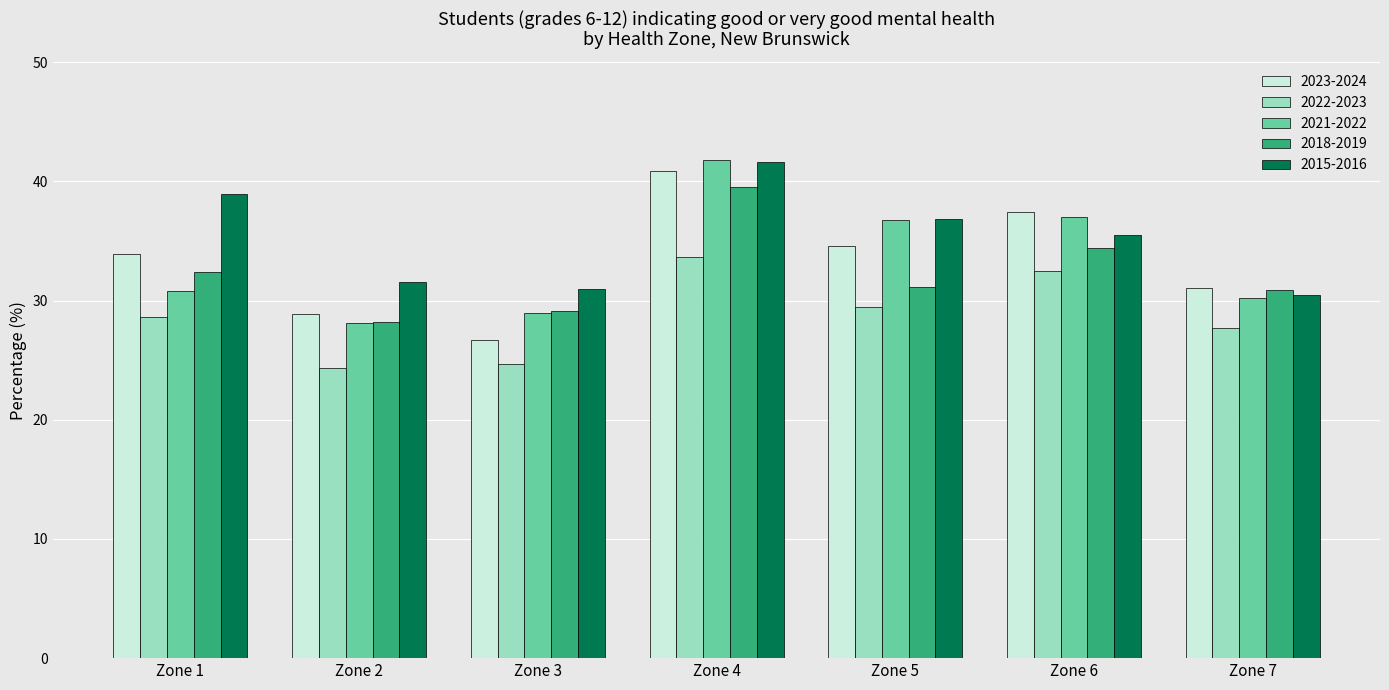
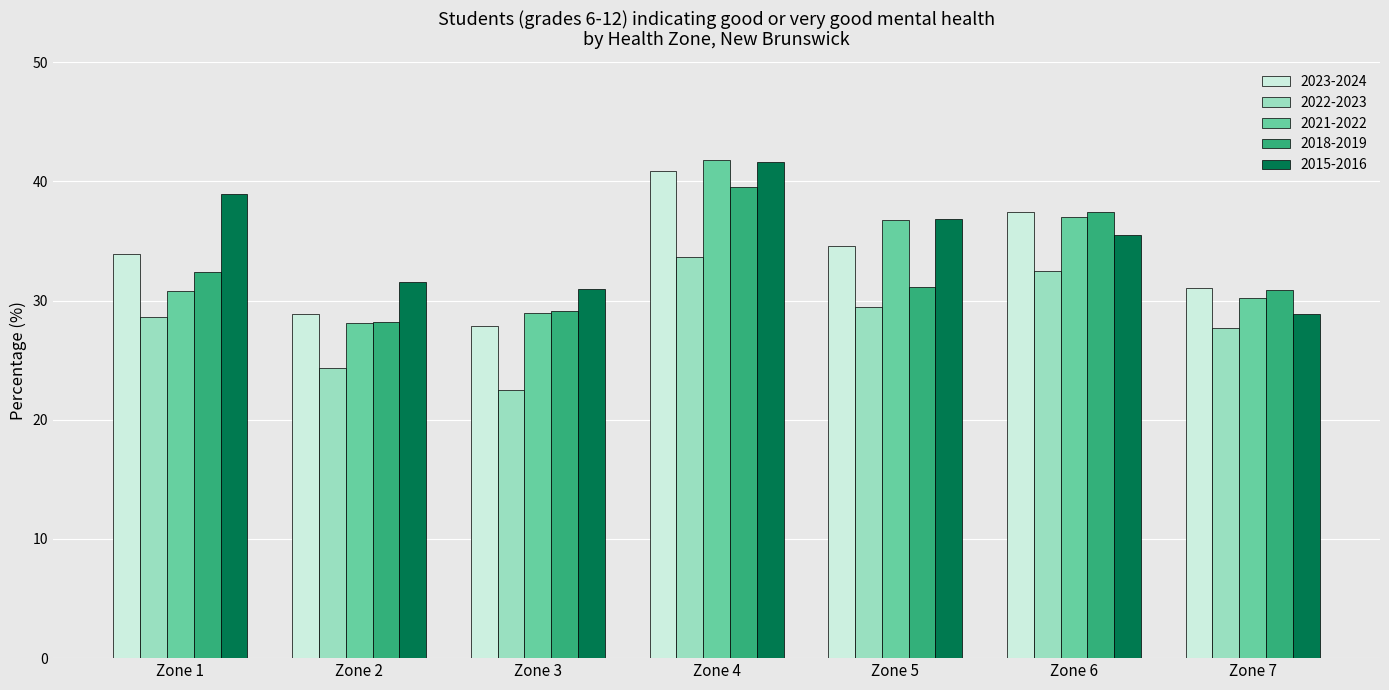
2023-2024, Zone 3: 26.7 -> 27.9
2022-2023, Zone 3: 24.7 -> 22.5
2018-2019, Zone 6: 34.4 -> 37.5
2015-2016, Zone 7: 30.4 -> 28.9
